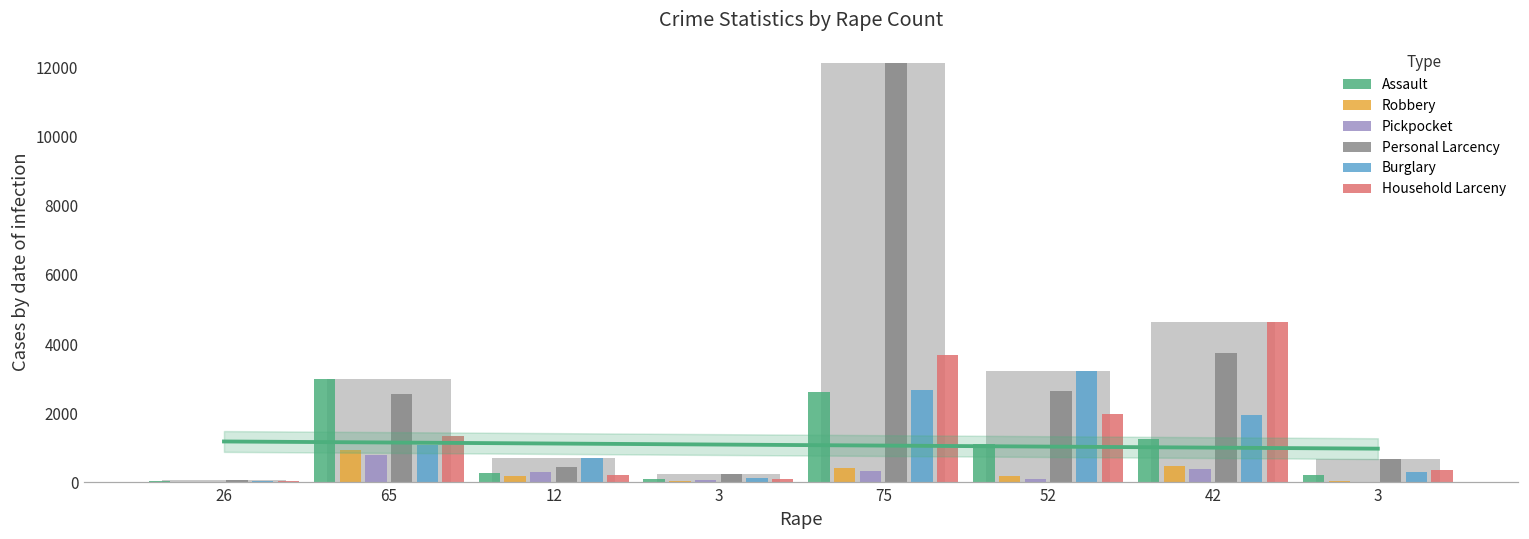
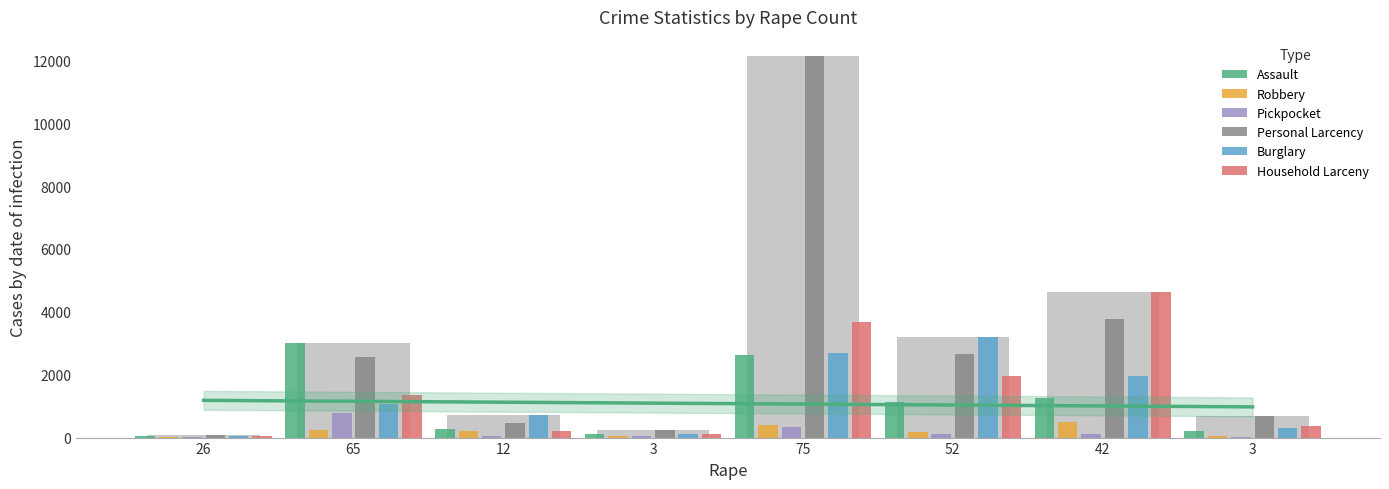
Robbery, 65: 900 -> 200
Pickpocket, 12: 300 -> 0
Pickpocket, 42: 400 -> 100
